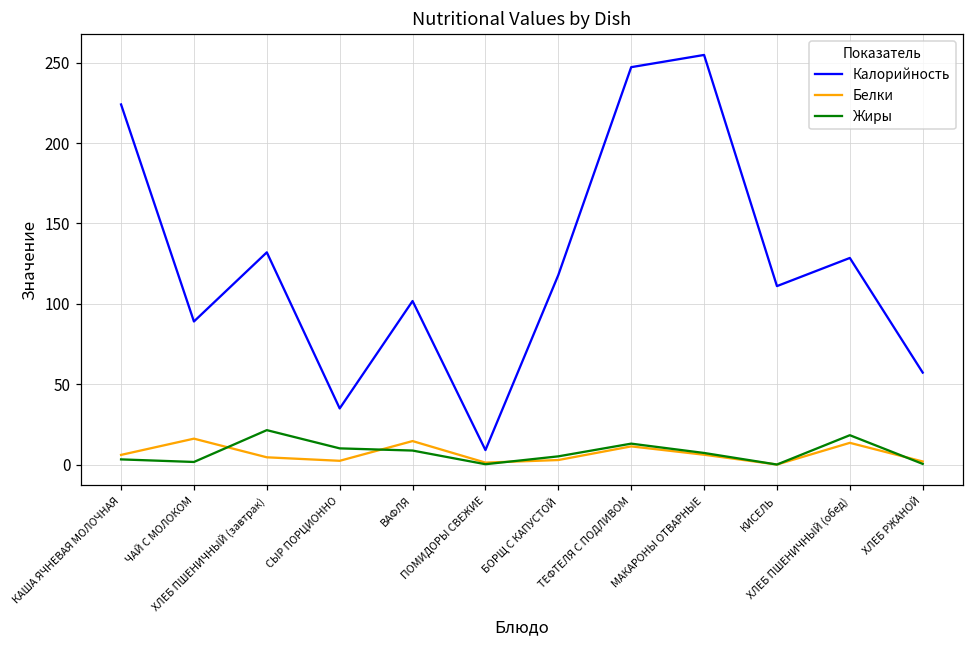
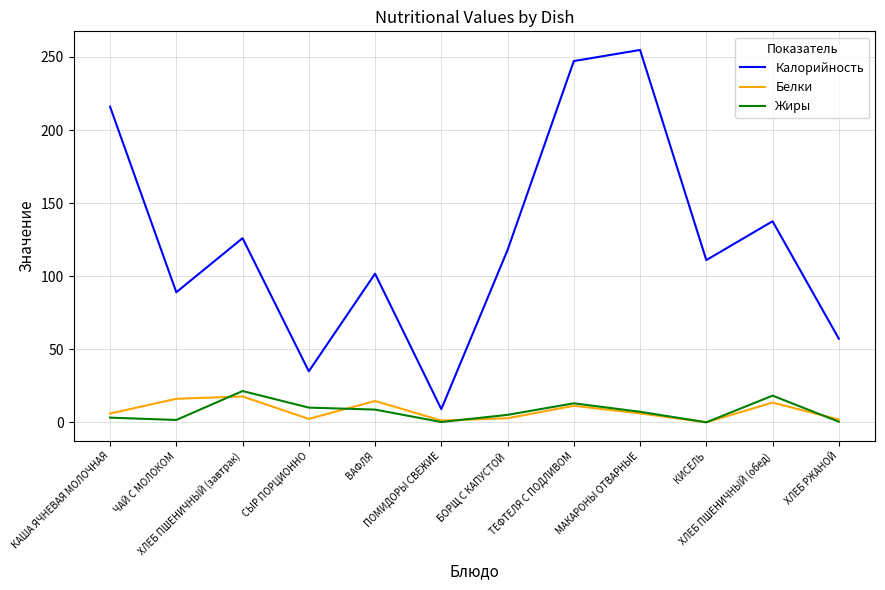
Калорийность, КАША ЯЧНЕВАЯ МОЛОЧНАЯ: 224 -> 216
Калорийность, ХЛЕБ ПШЕНИЧНЫЙ (завтрак): 132 -> 126
Белки, ХЛЕБ ПШЕНИЧНЫЙ (завтрак): 5 -> 18
Калорийность, ХЛЕБ ПШЕНИЧНЫЙ (обед): 129 -> 138
